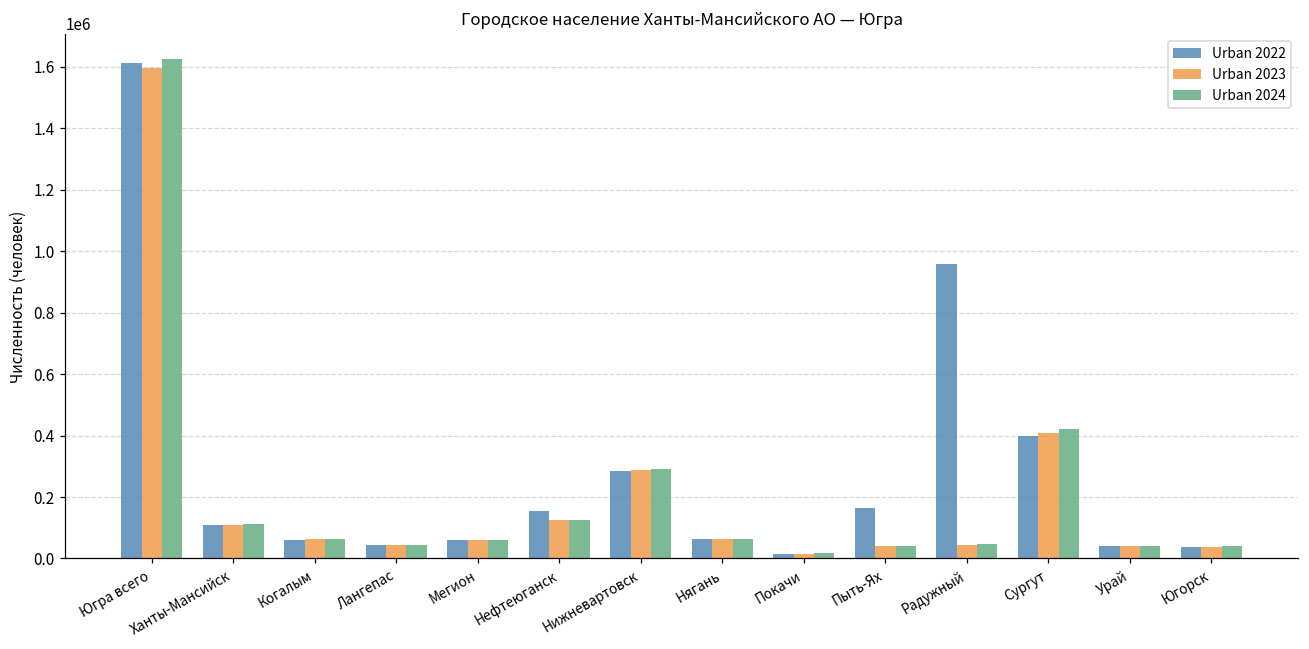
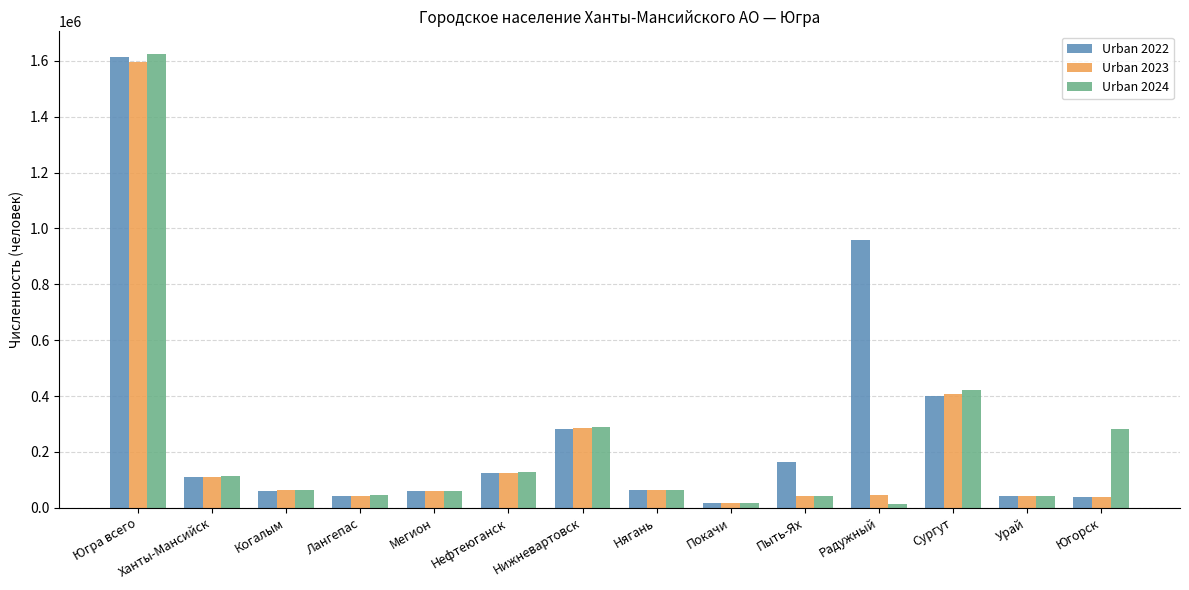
Urban 2022, Нефтеюганск: 160000 -> 120000
Urban 2024, Радужный: 50000 -> 10000
Urban 2024, Югорск: 40000 -> 280000
